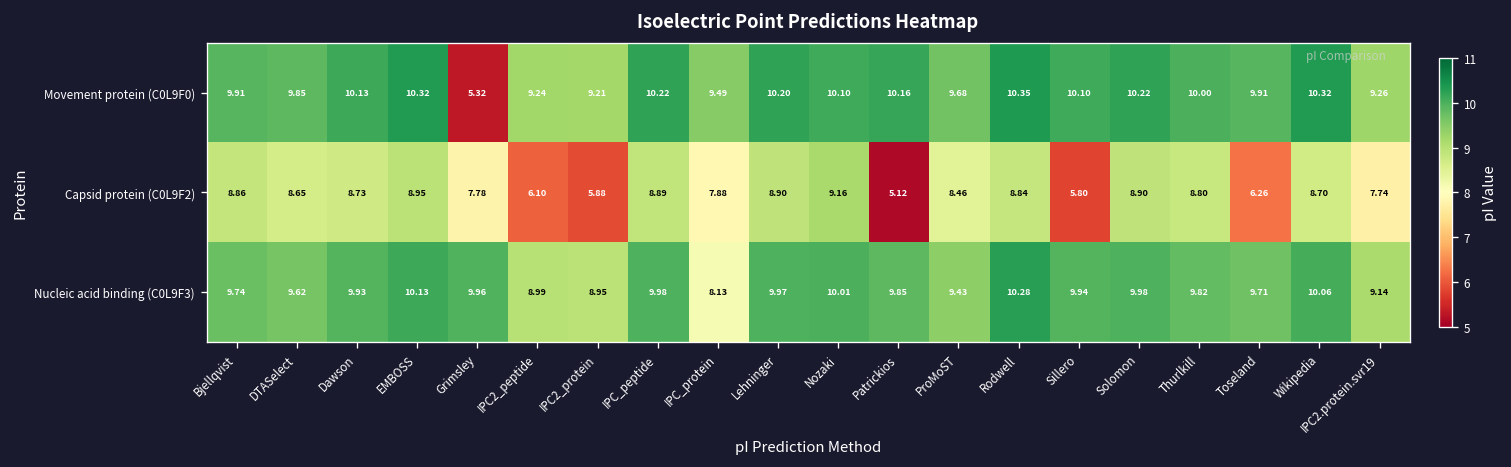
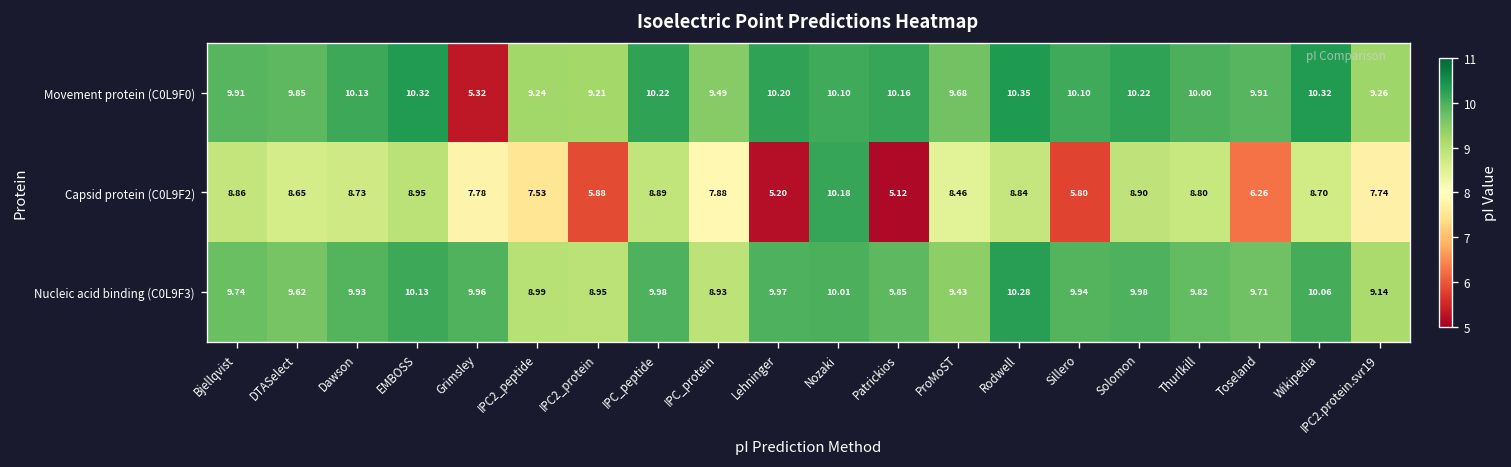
Capsid protein (C0L9F2), IPC2_peptide: 6.10 -> 7.53
Capsid protein (C0L9F2), Lehninger: 8.90 -> 5.20
Capsid protein (C0L9F2), Nozaki: 9.16 -> 10.18
Nucleic acid binding (C0L9F3), IPC_protein: 8.13 -> 8.93
